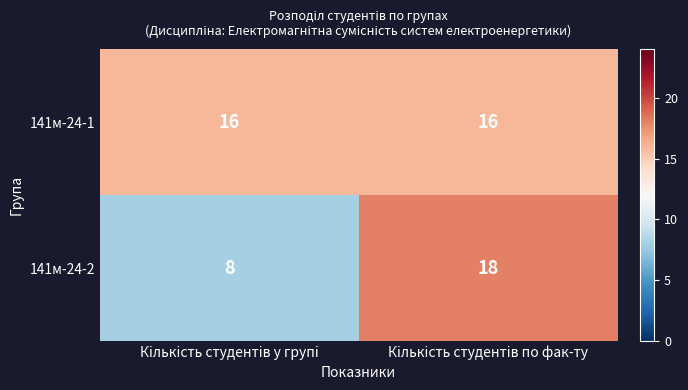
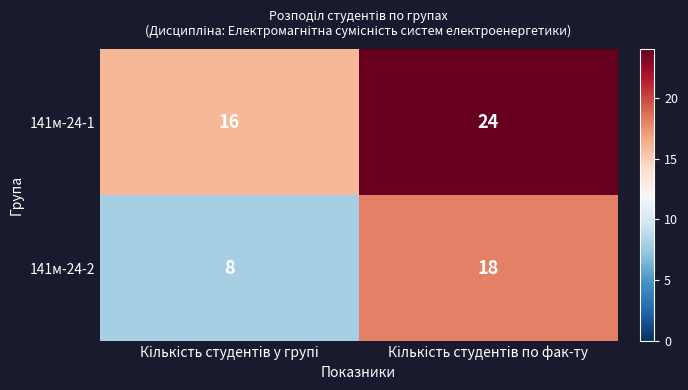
141м-24-1, Кількість студентів по фак-ту: 16 -> 24
